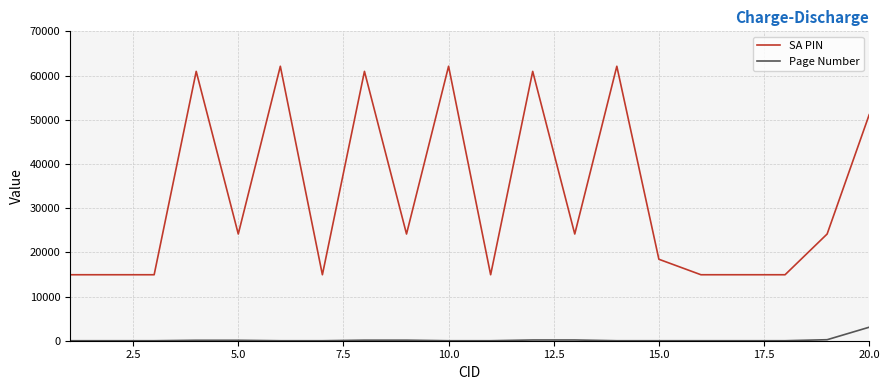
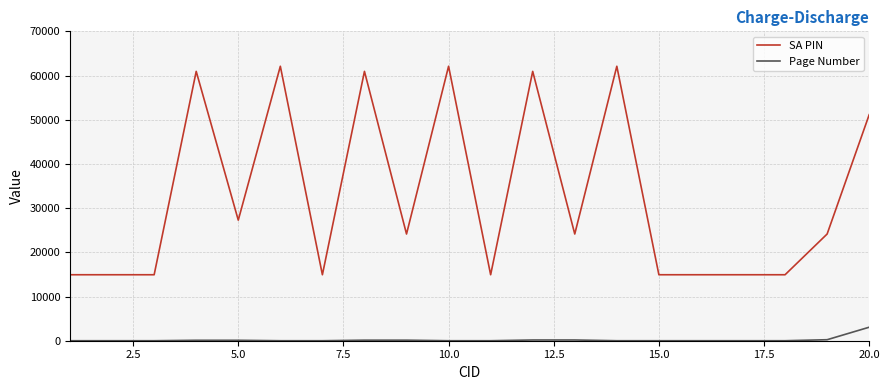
SA PIN, 5.0: 24000 -> 27000
SA PIN, 15.0: 18000 -> 15000
